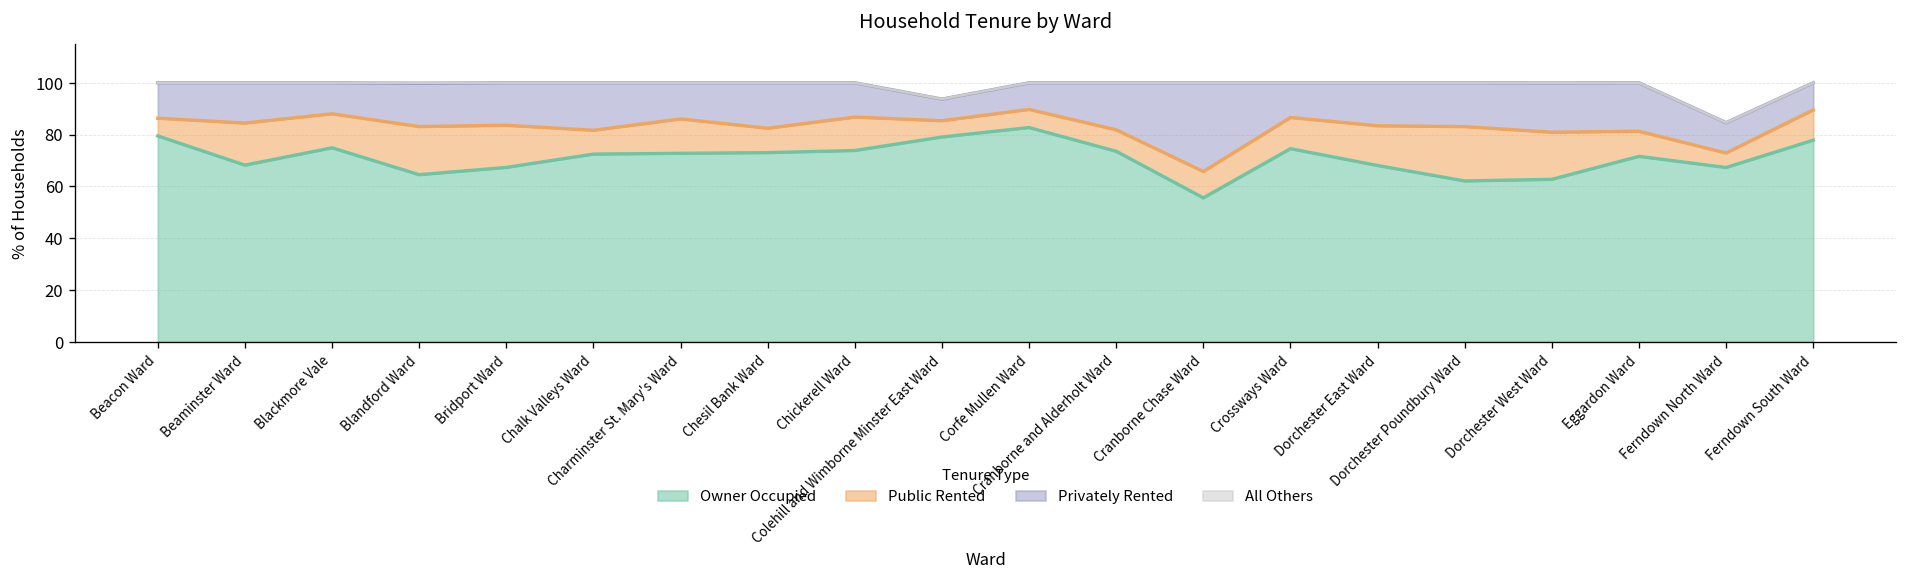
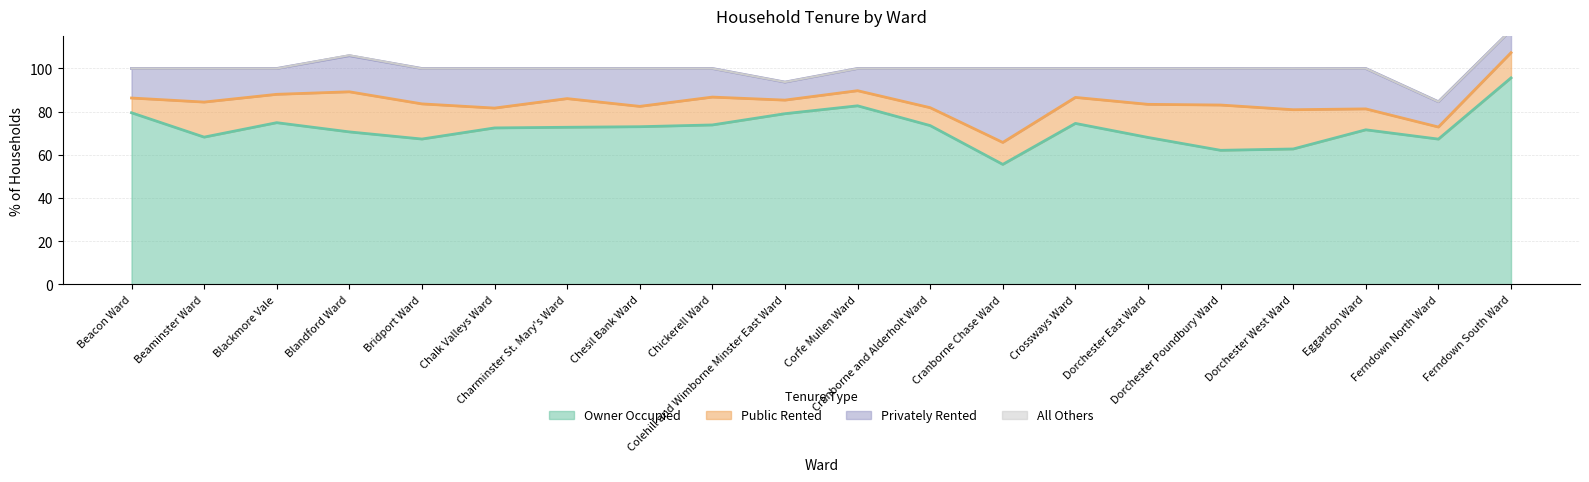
Owner Occupied, Blandford Ward: 65 -> 71
Owner Occupied, Ferndown South Ward: 78 -> 96
